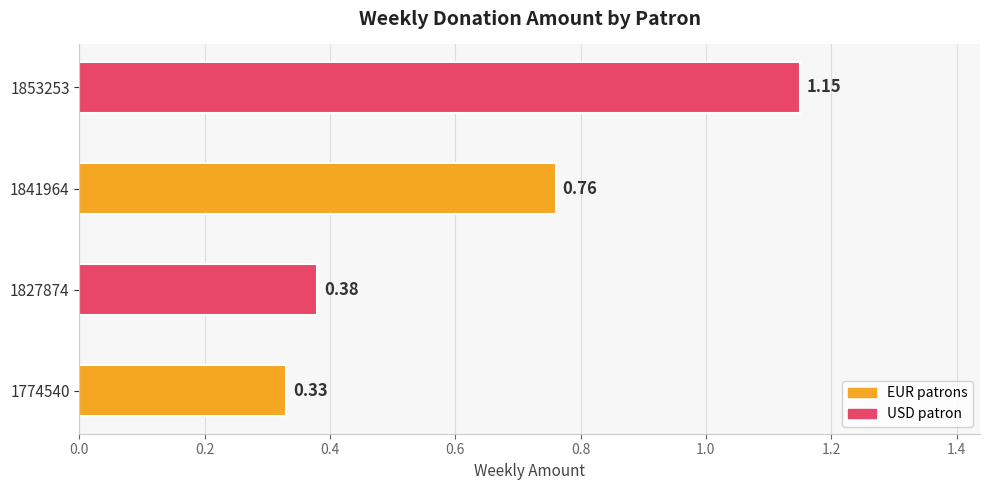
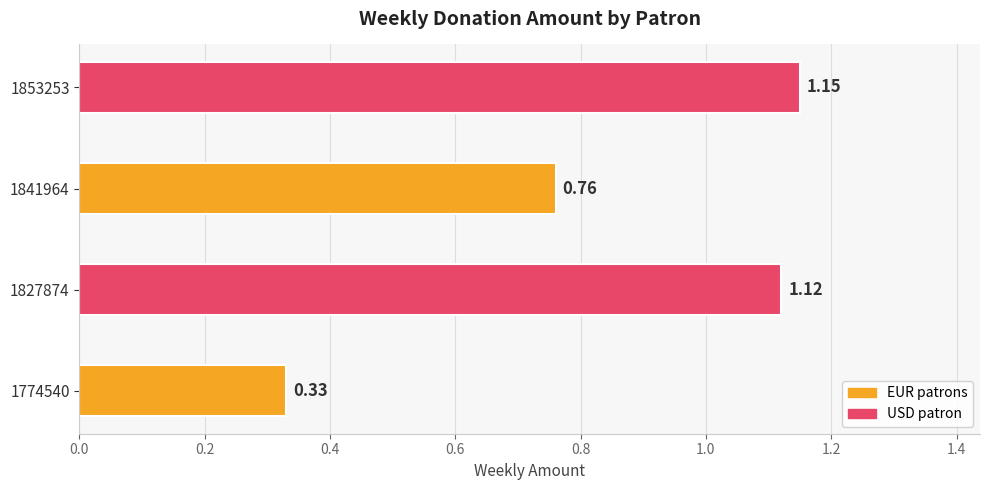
1827874: 0.38 -> 1.12
